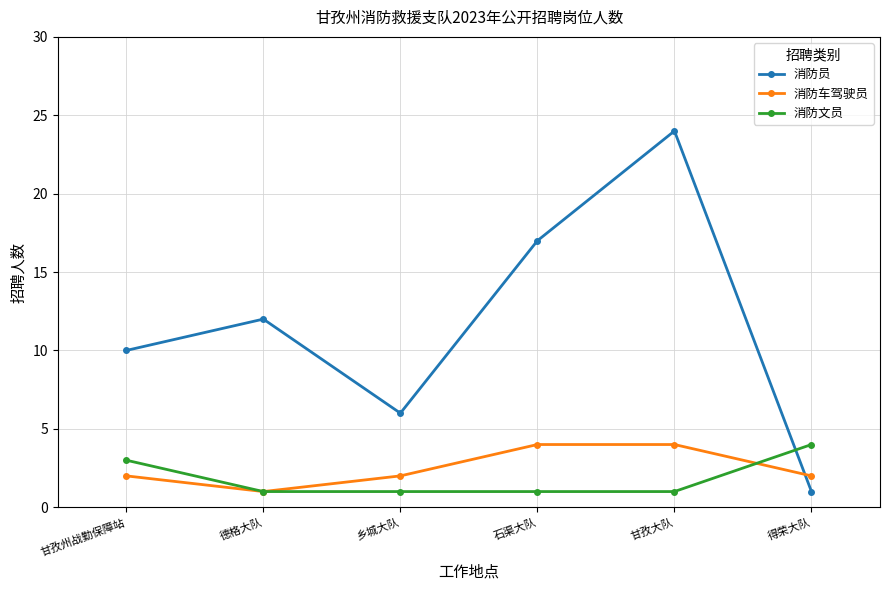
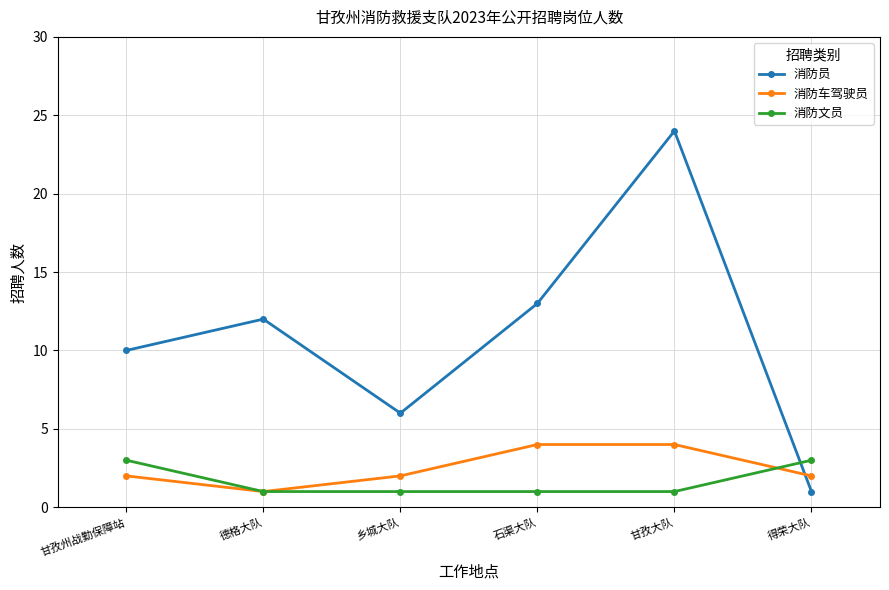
消防员, 石渠大队: 17 -> 13
消防文员, 得荣大队: 4 -> 3
